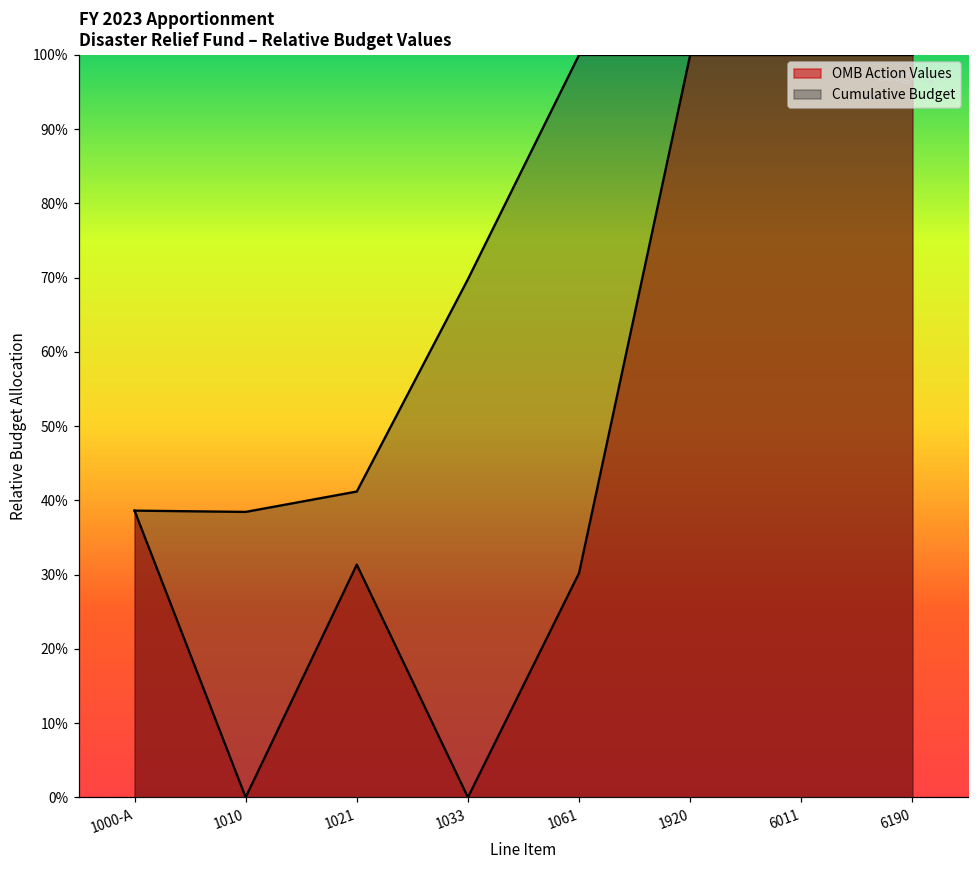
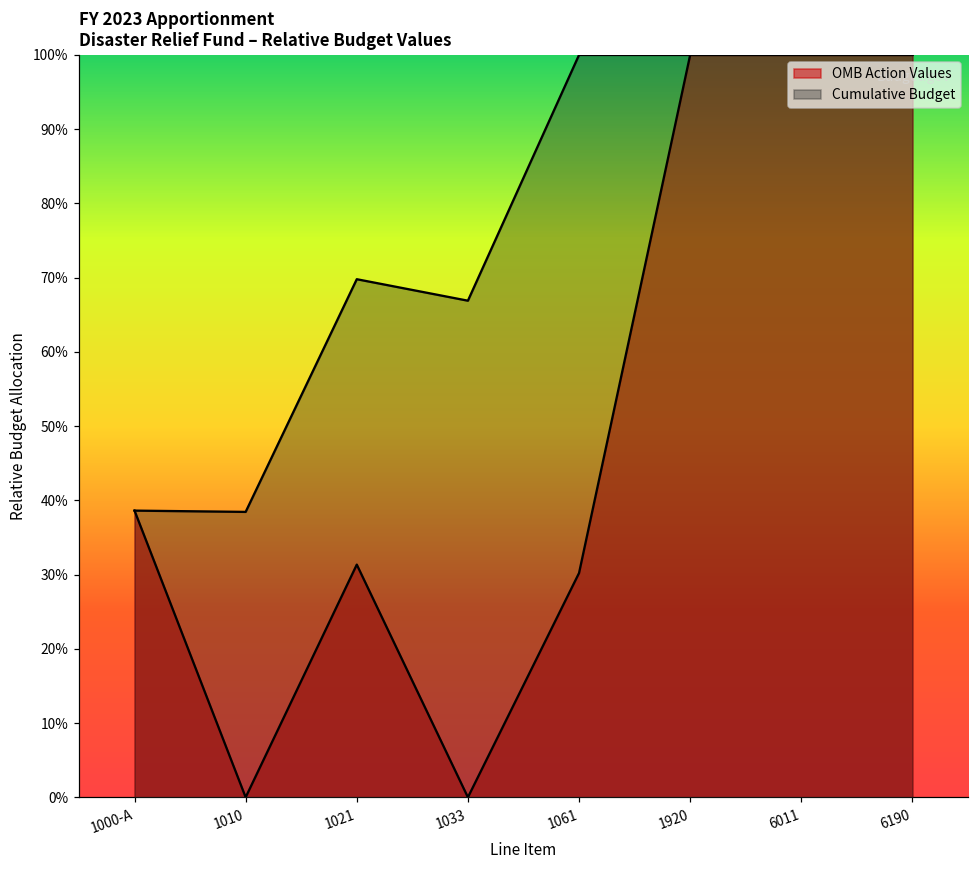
Cumulative Budget, 1021: 41% -> 70%
Cumulative Budget, 1033: 70% -> 67%
